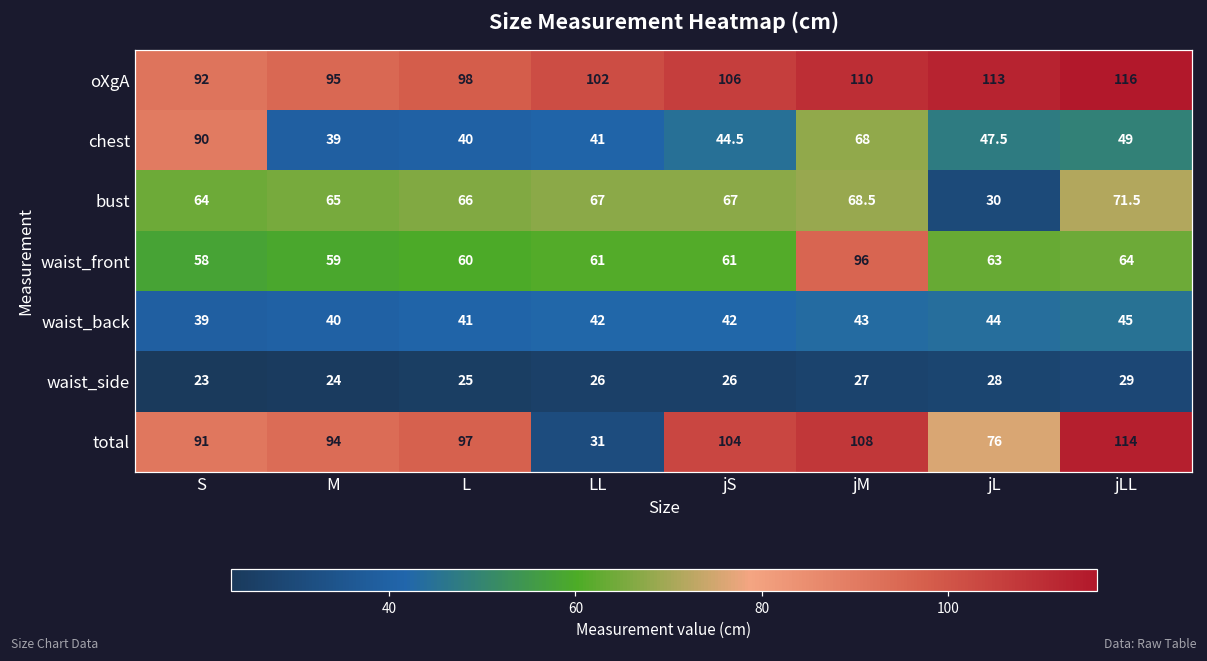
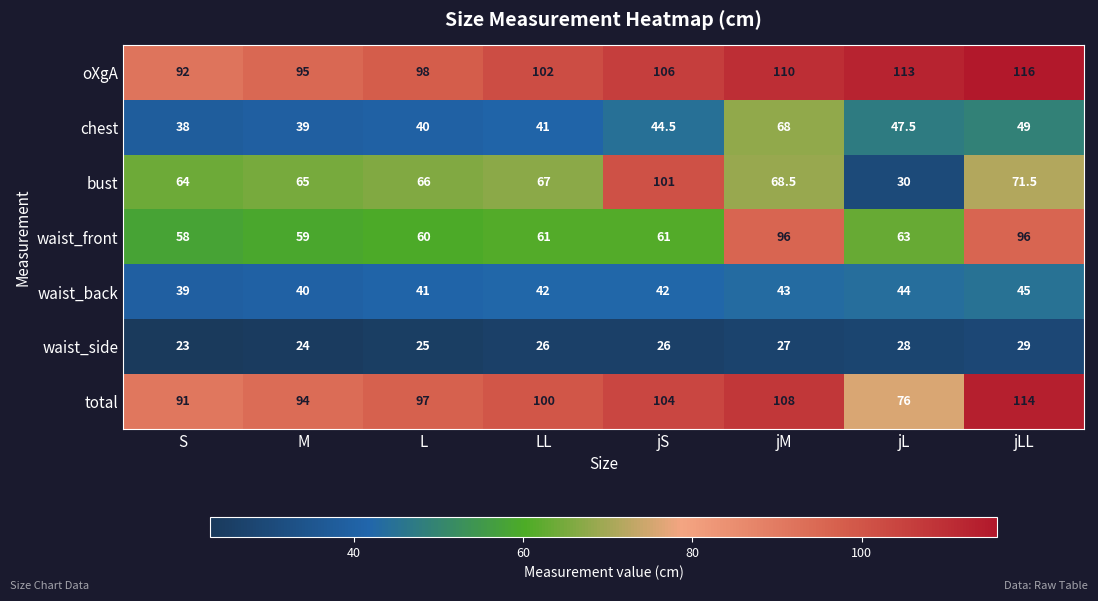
chest, S: 90 -> 38
bust, jS: 67 -> 101
waist_front, jLL: 64 -> 96
total, LL: 31 -> 100
